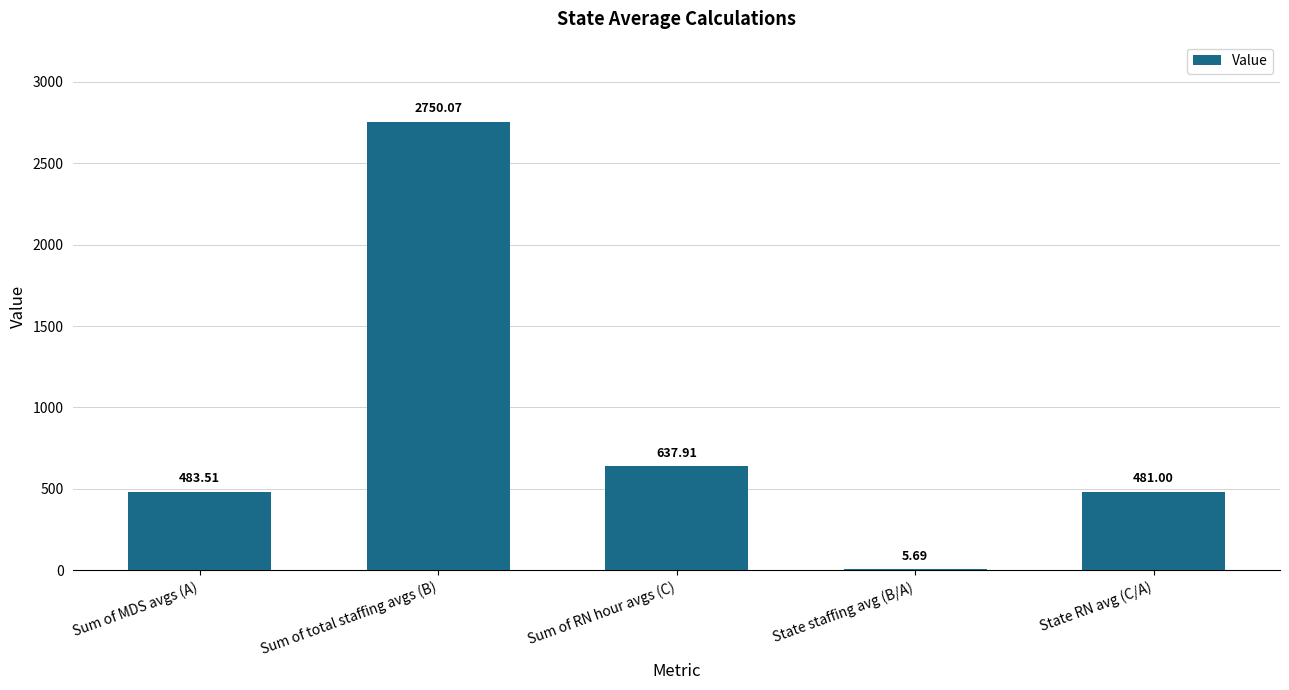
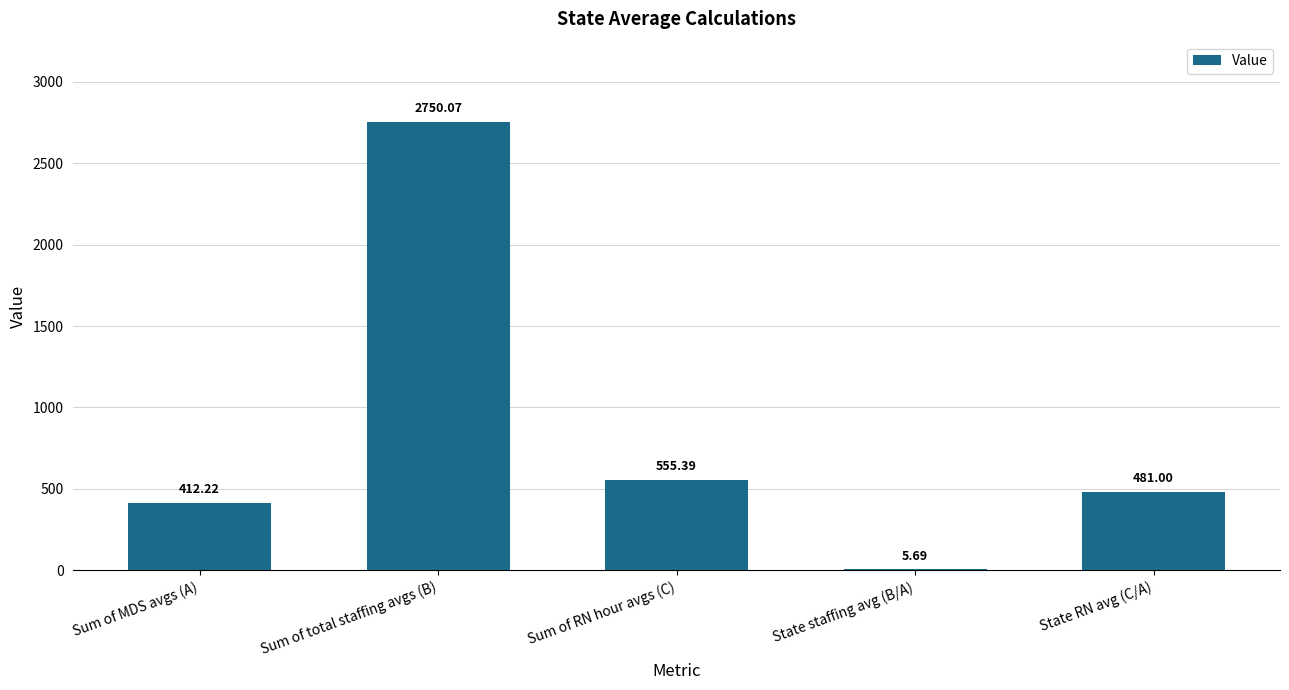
Sum of MDS avgs (A): 483.51 -> 412.22
Sum of RN hour avgs (C): 637.91 -> 555.39
